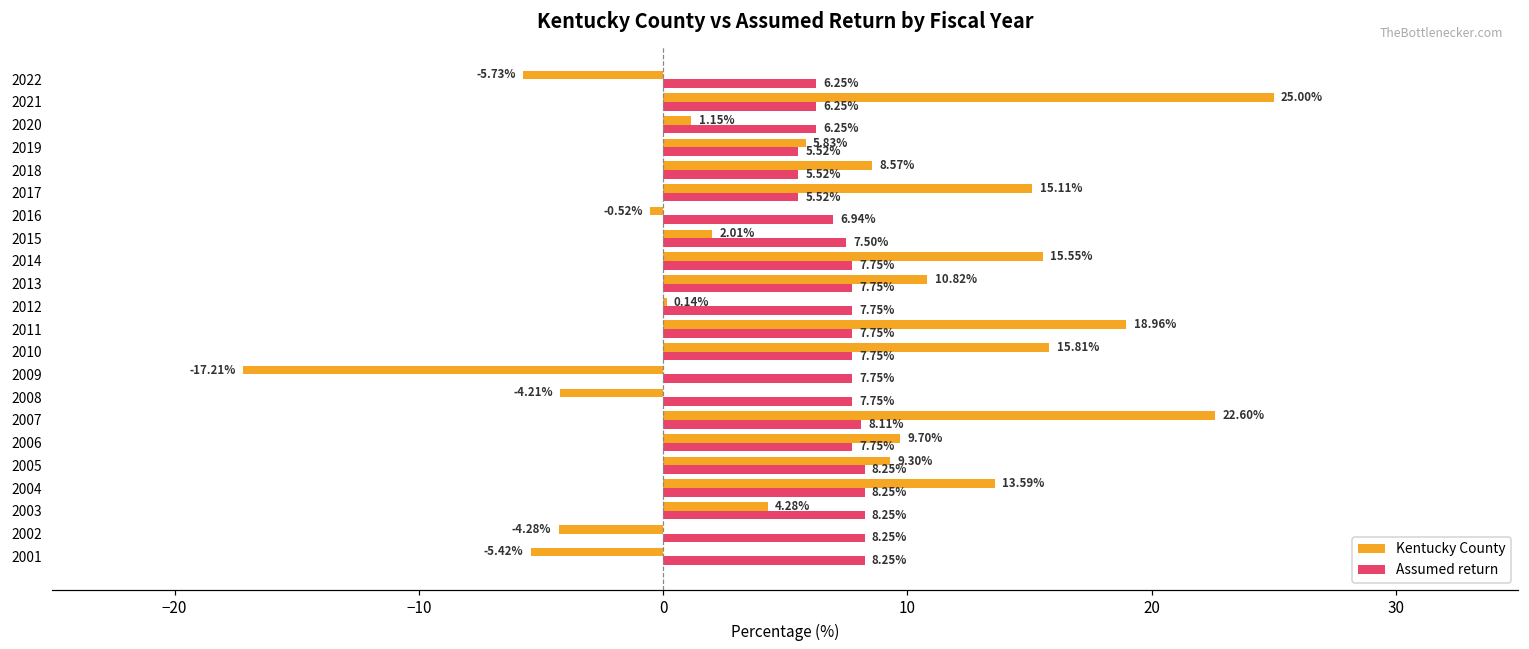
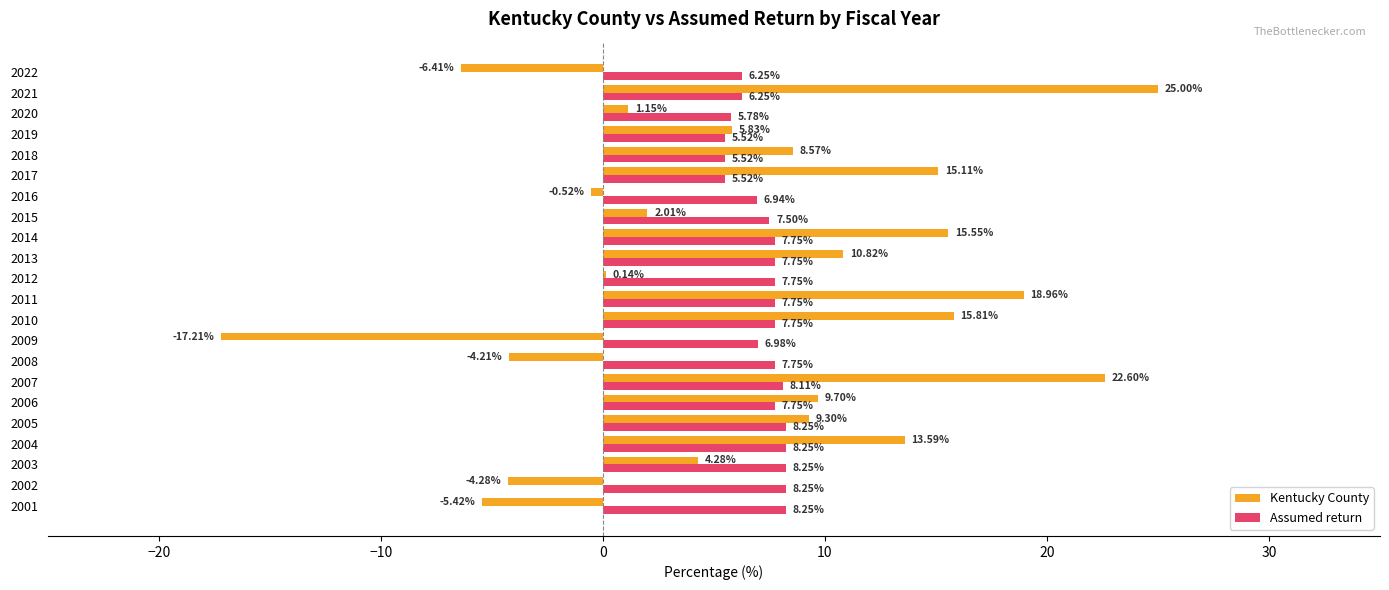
Kentucky County, 2022: -5.73% -> -6.41%
Assumed return, 2020: 6.25% -> 5.78%
Assumed return, 2009: 7.75% -> 6.98%
